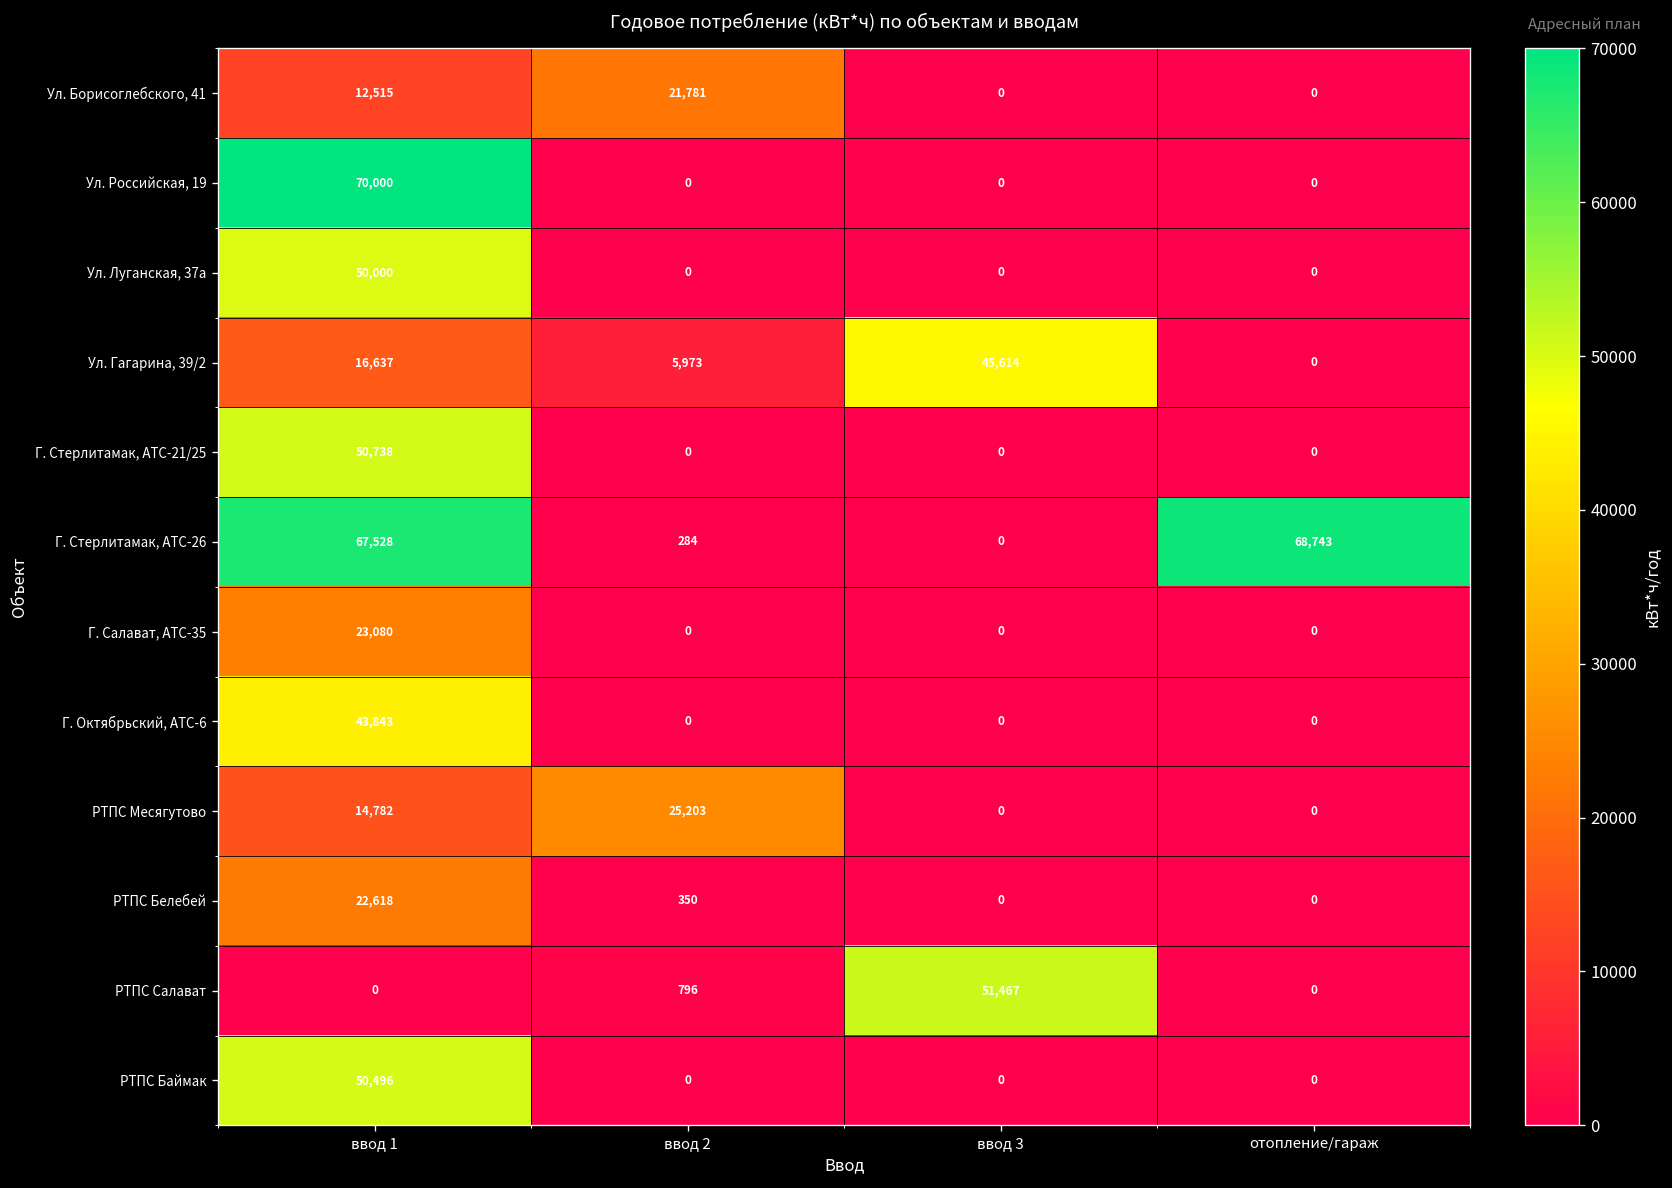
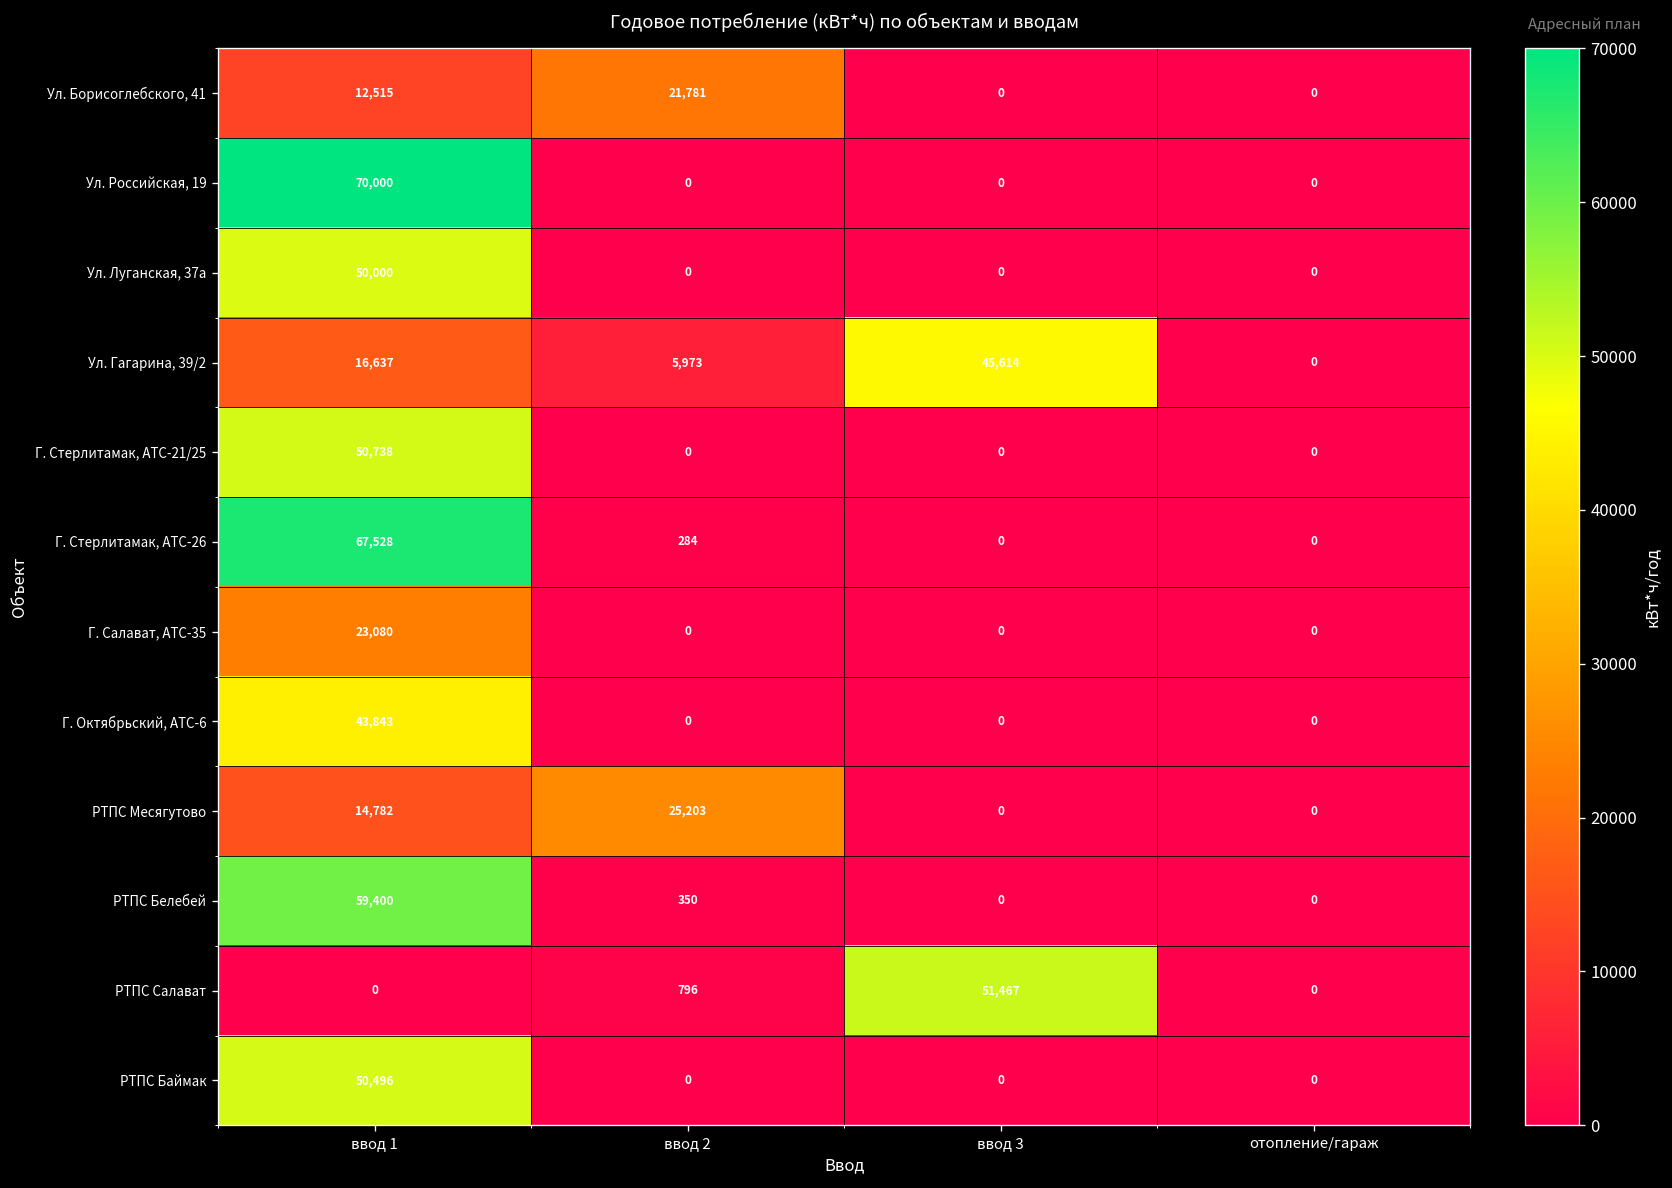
Г. Стерлитамак, АТС-26, отопление/гараж: 68,743 -> 0
РТПС Белебей, ввод 1: 22,618 -> 59,400
